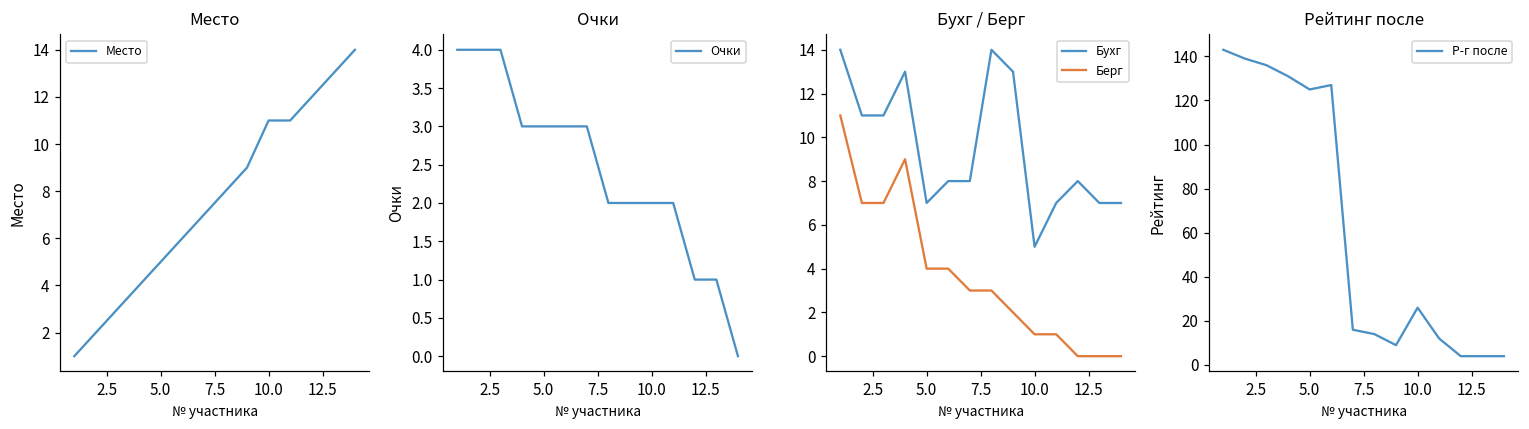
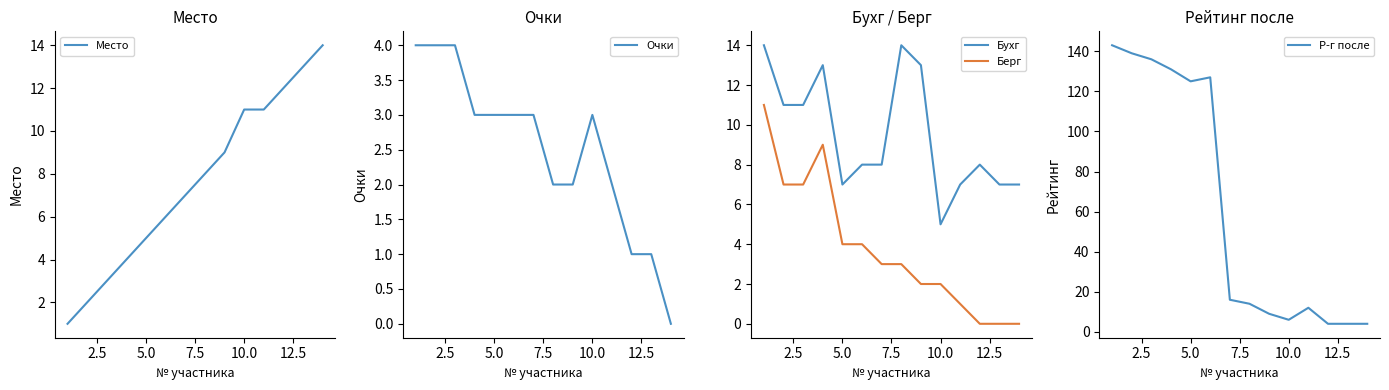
Очки, 10.0: 2 -> 3
Бухг / Берг, Берг, 10.0: 1 -> 2
Рейтинг после, 10.0: 26 -> 6
